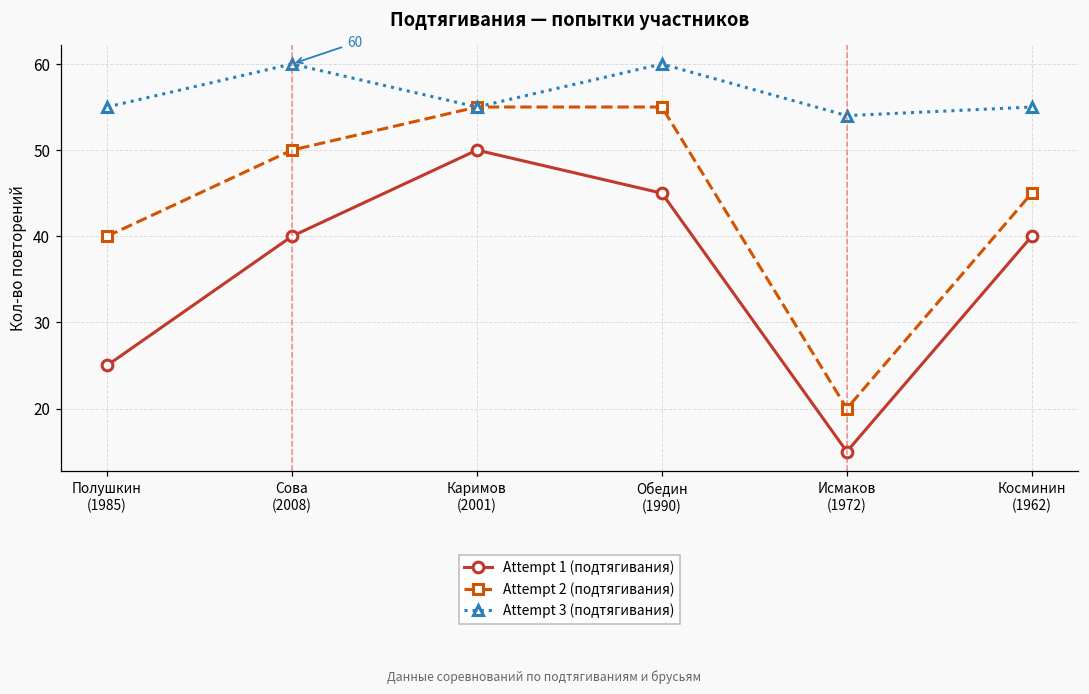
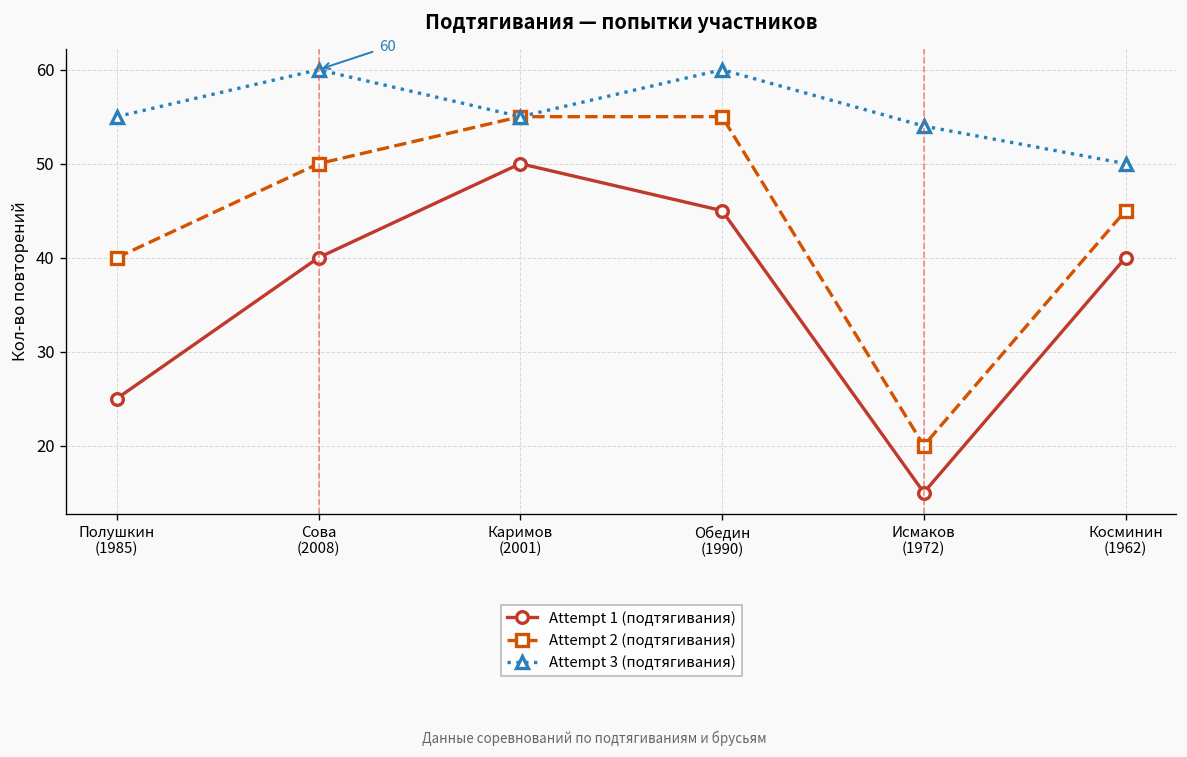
Attempt 3 (подтягивания), Косминин (1962): 55 -> 50
